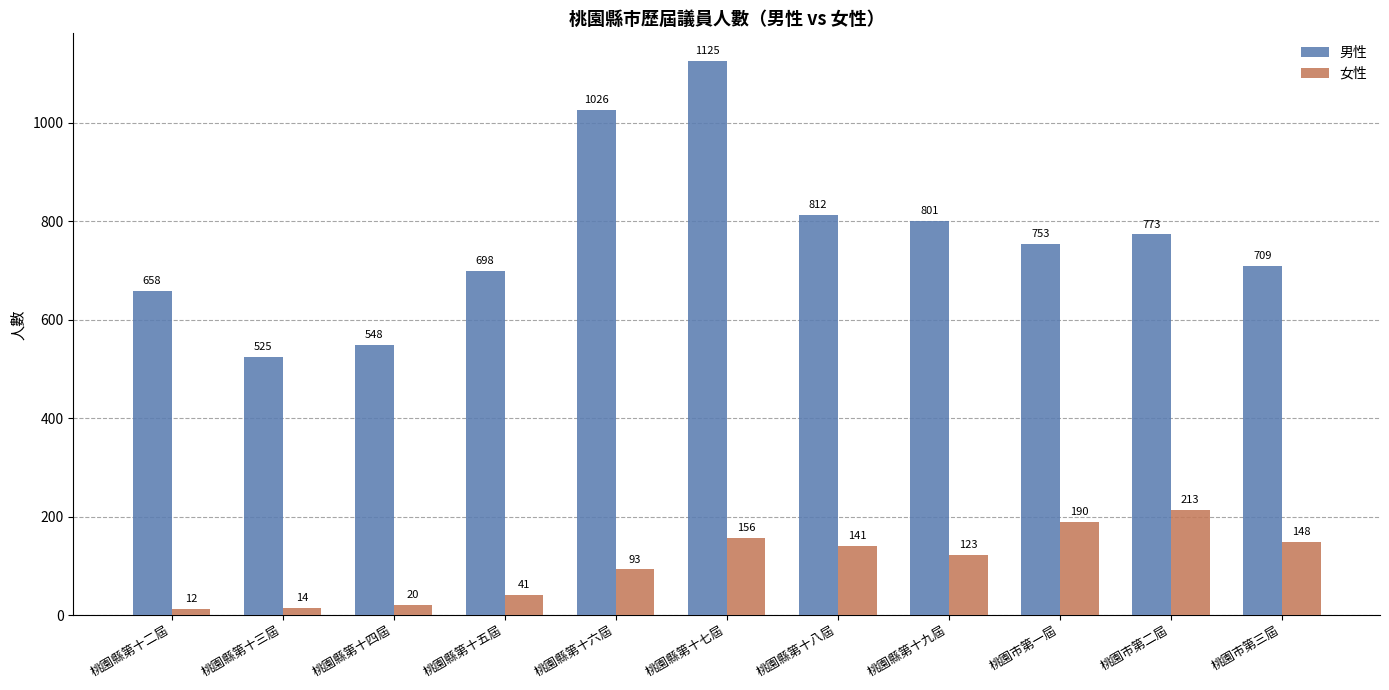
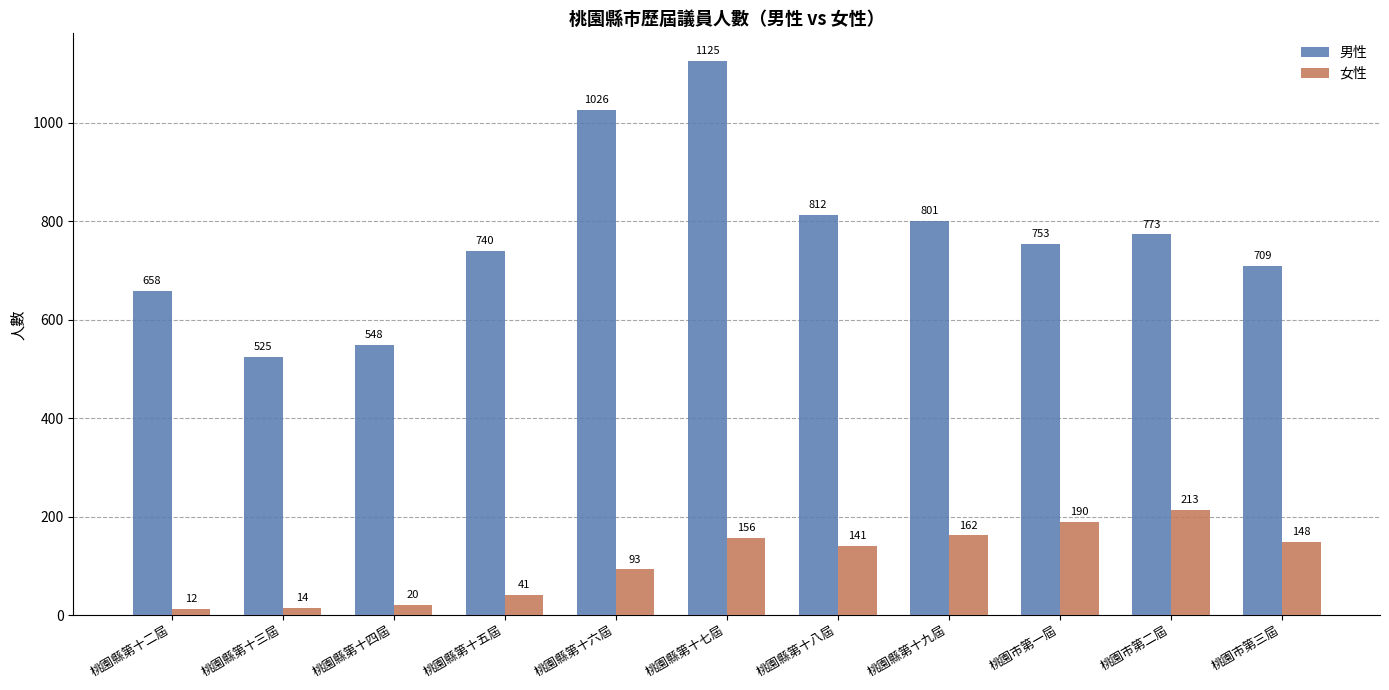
男性, 桃園縣第十五屆: 698 -> 740
女性, 桃園縣第十九屆: 123 -> 162
